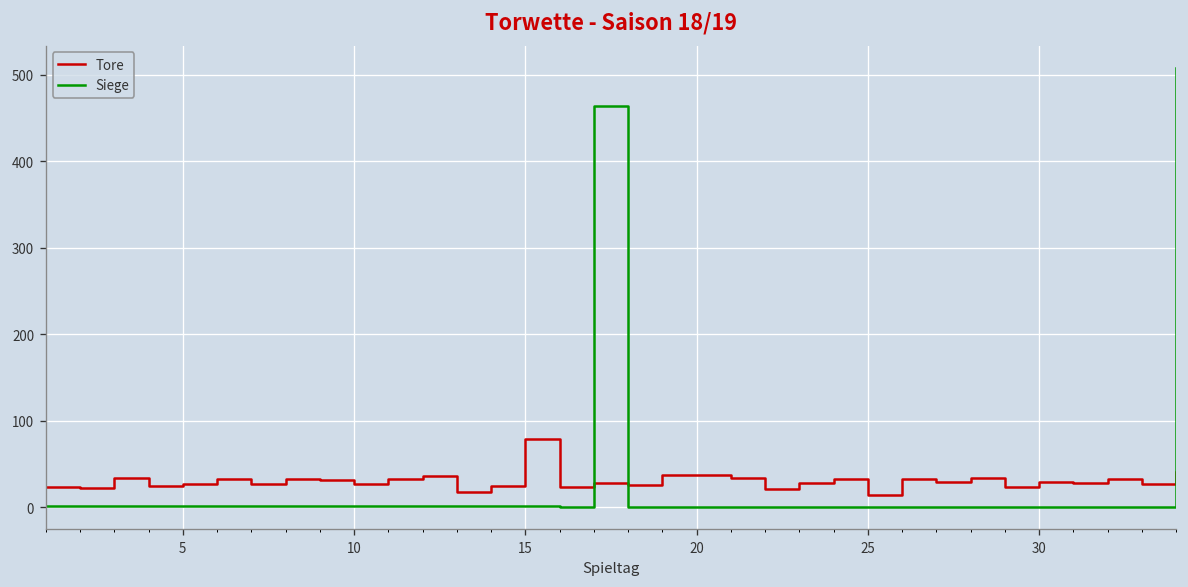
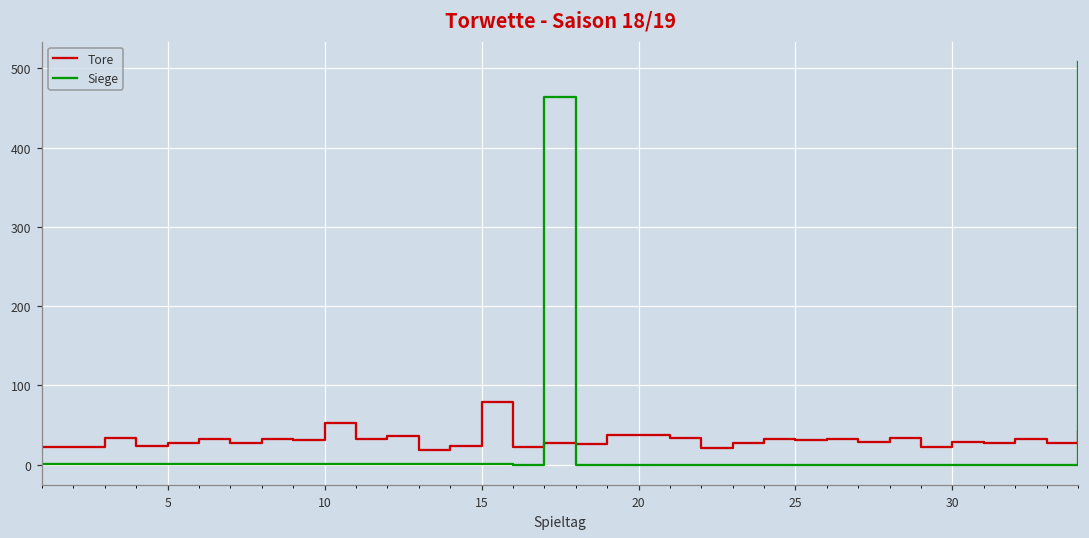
Tore, 10: 30 -> 50
Tore, 25: 10 -> 30
